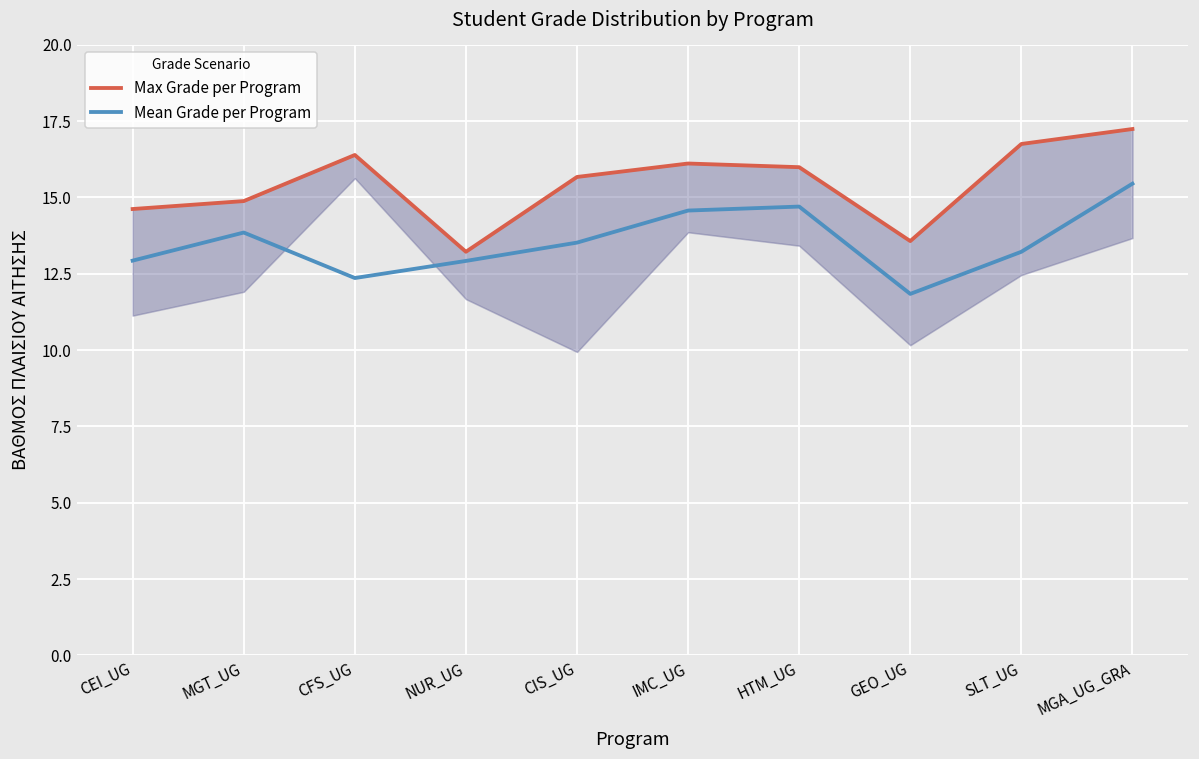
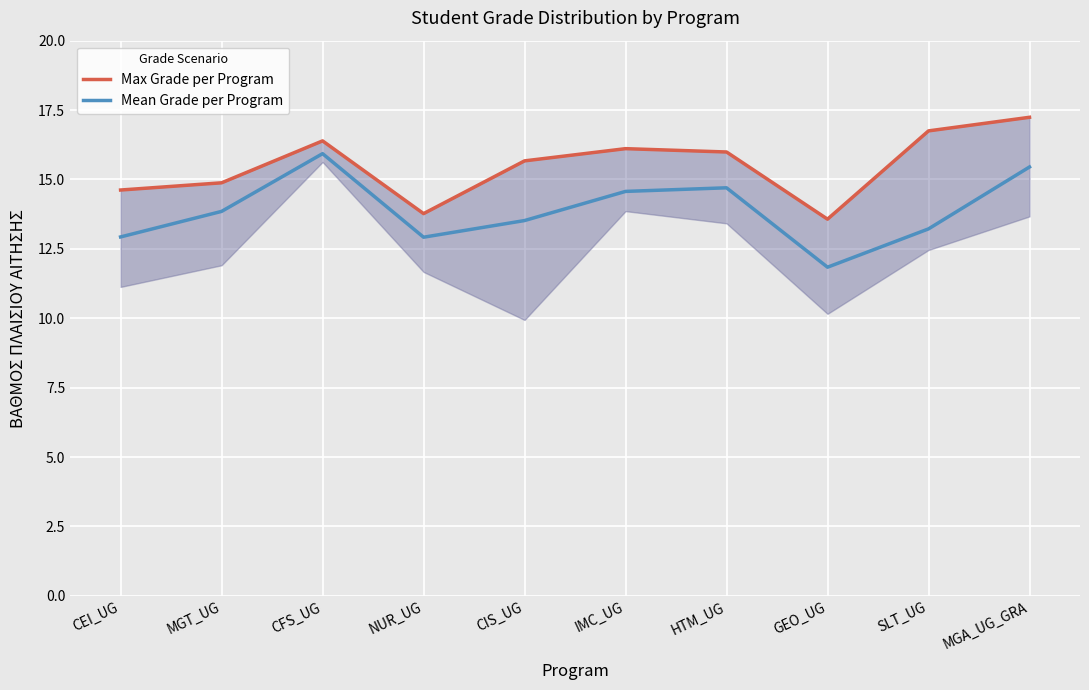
Mean Grade per Program, CFS_UG: 12.4 -> 15.9
Max Grade per Program, NUR_UG: 13.2 -> 13.8
